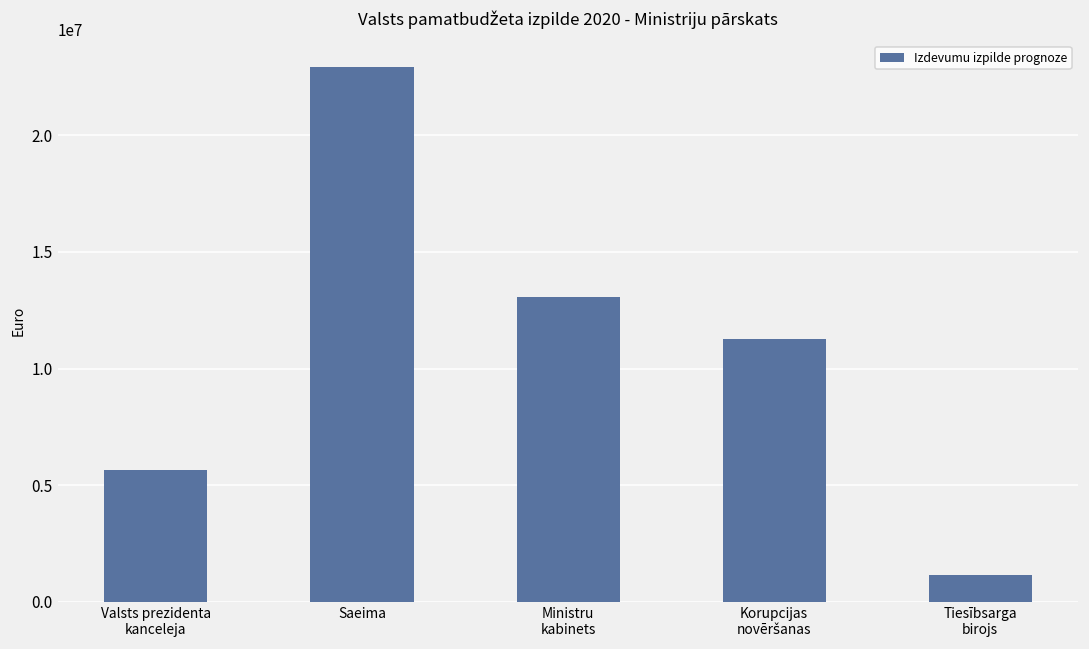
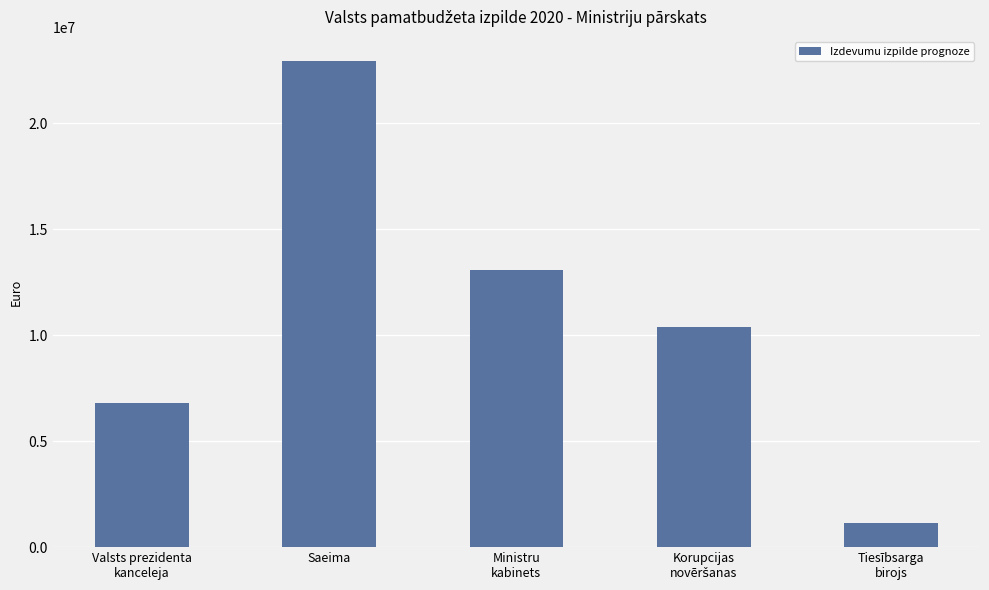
Valsts prezidenta kanceleja: 5600000 -> 6800000
Korupcijas novēršanas: 11200000 -> 10400000
